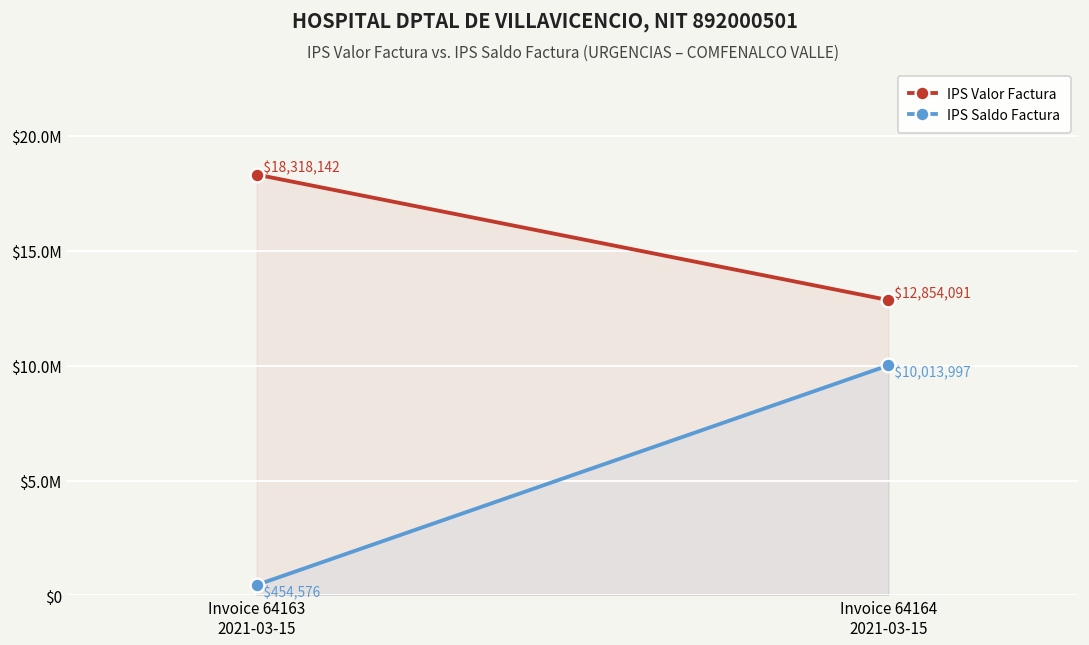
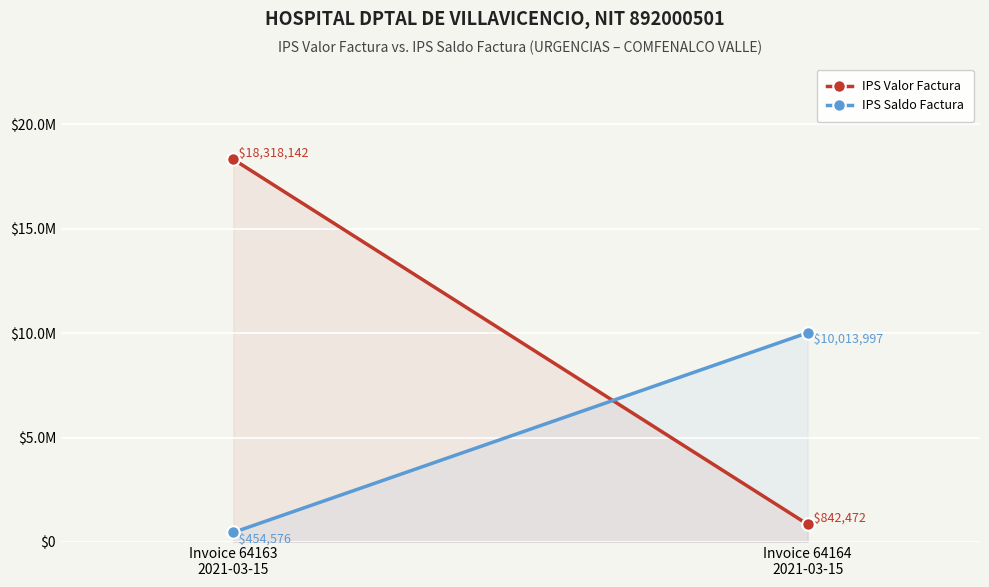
IPS Valor Factura, Invoice 64164 2021-03-15: $12,854,091 -> $842,472
